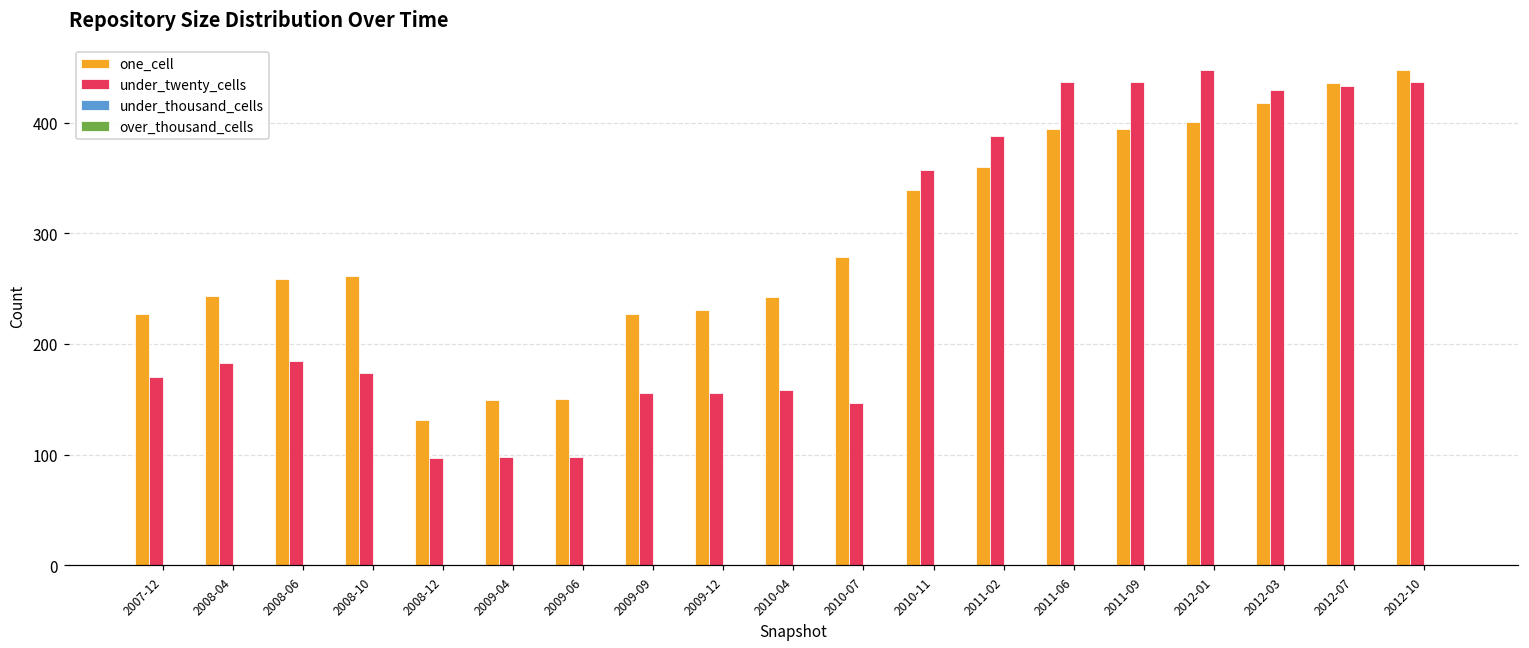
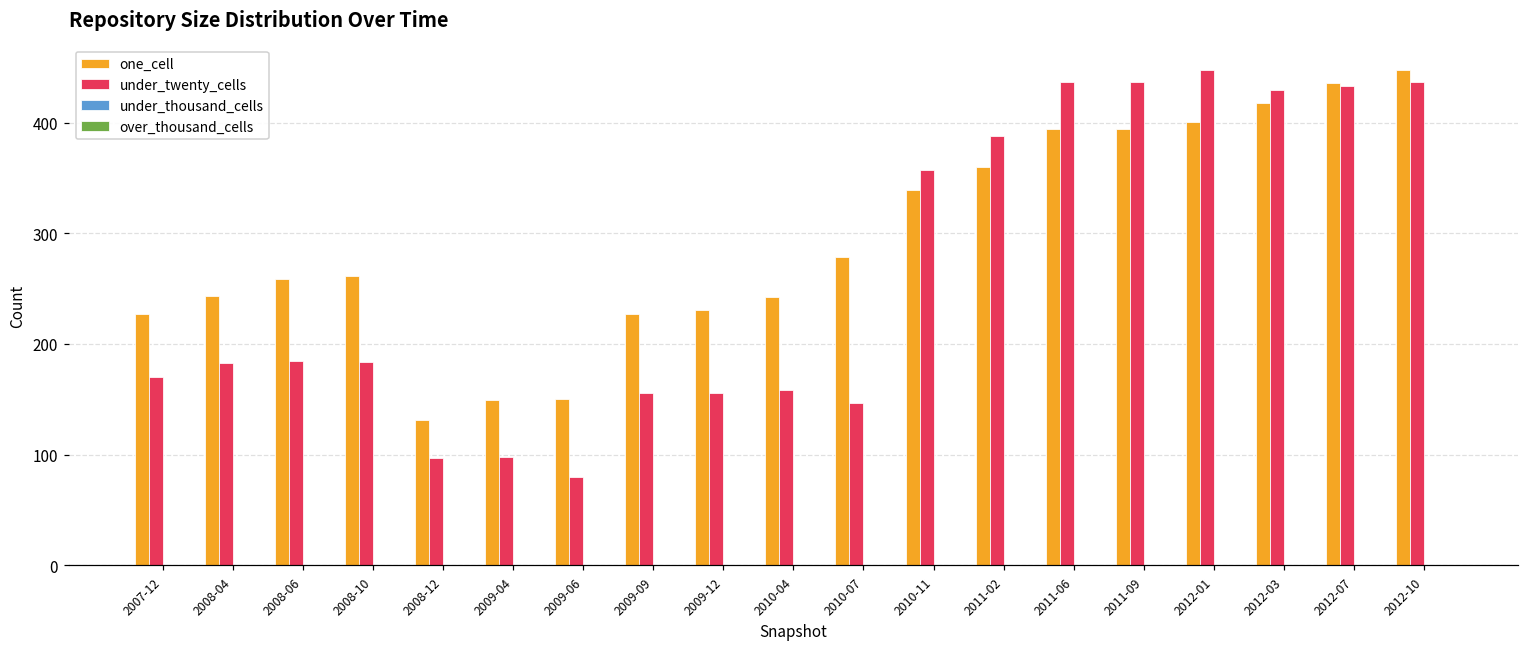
under_twenty_cells, 2008-10: 174 -> 184
under_twenty_cells, 2009-06: 98 -> 80
